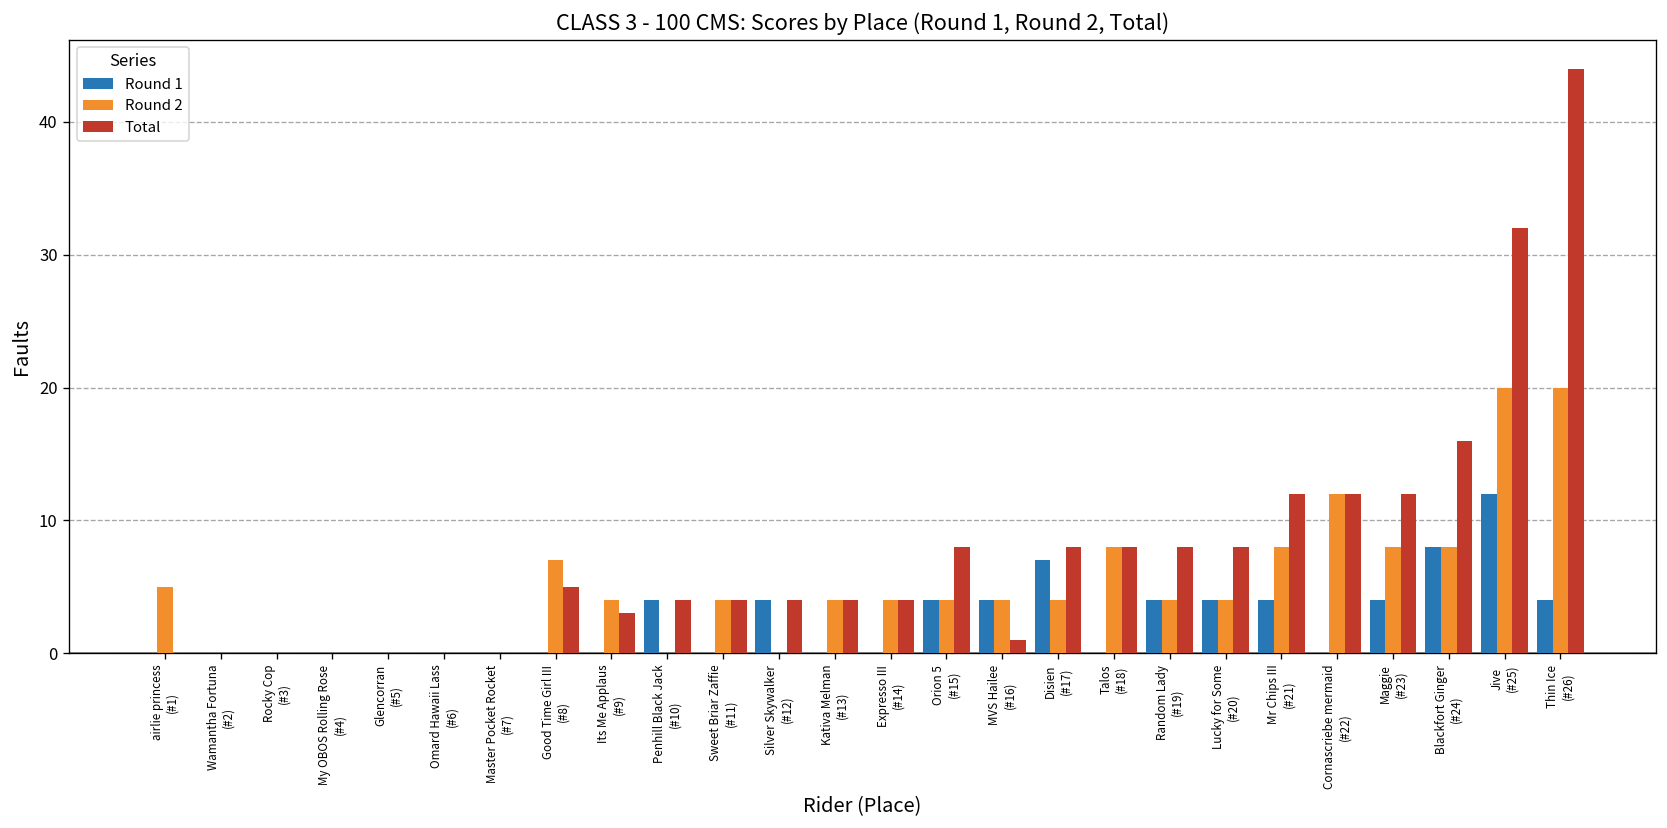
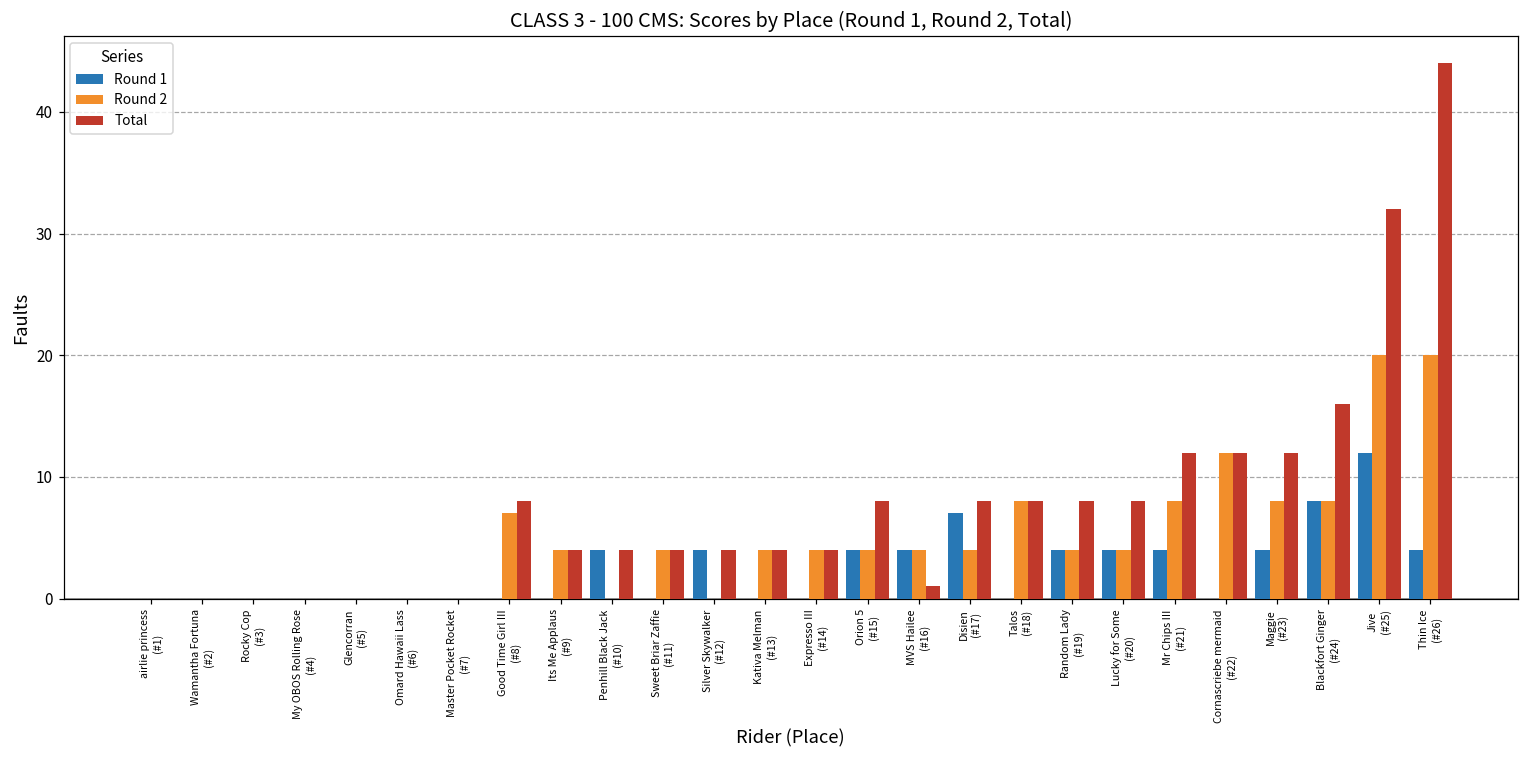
Round 2, airlie princess (#1): 5 -> 0
Total, Good Time Girl III (#8): 5 -> 8
Total, Its Me Applaus (#9): 3 -> 4
